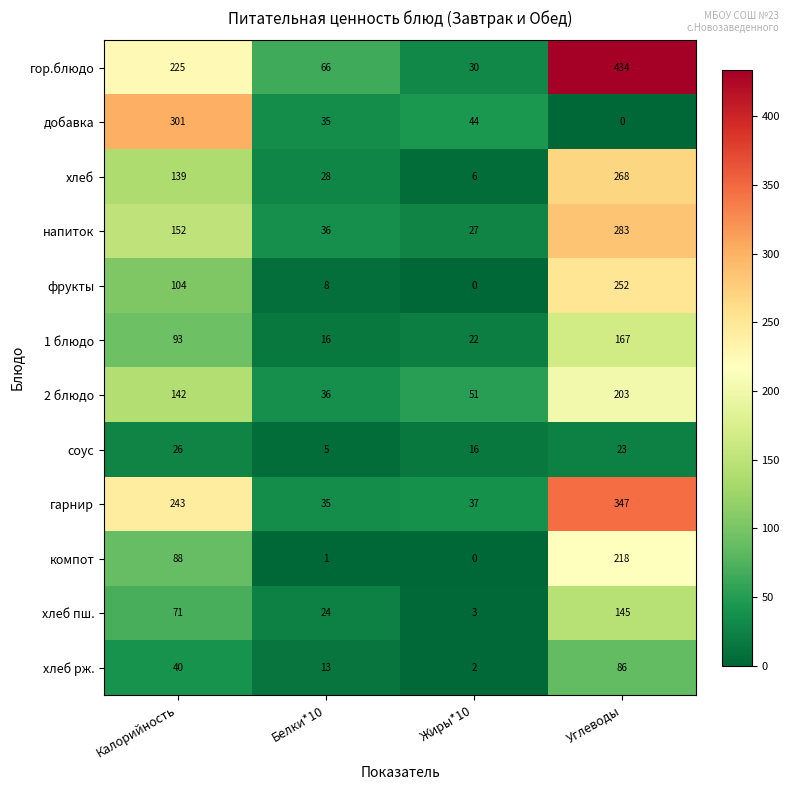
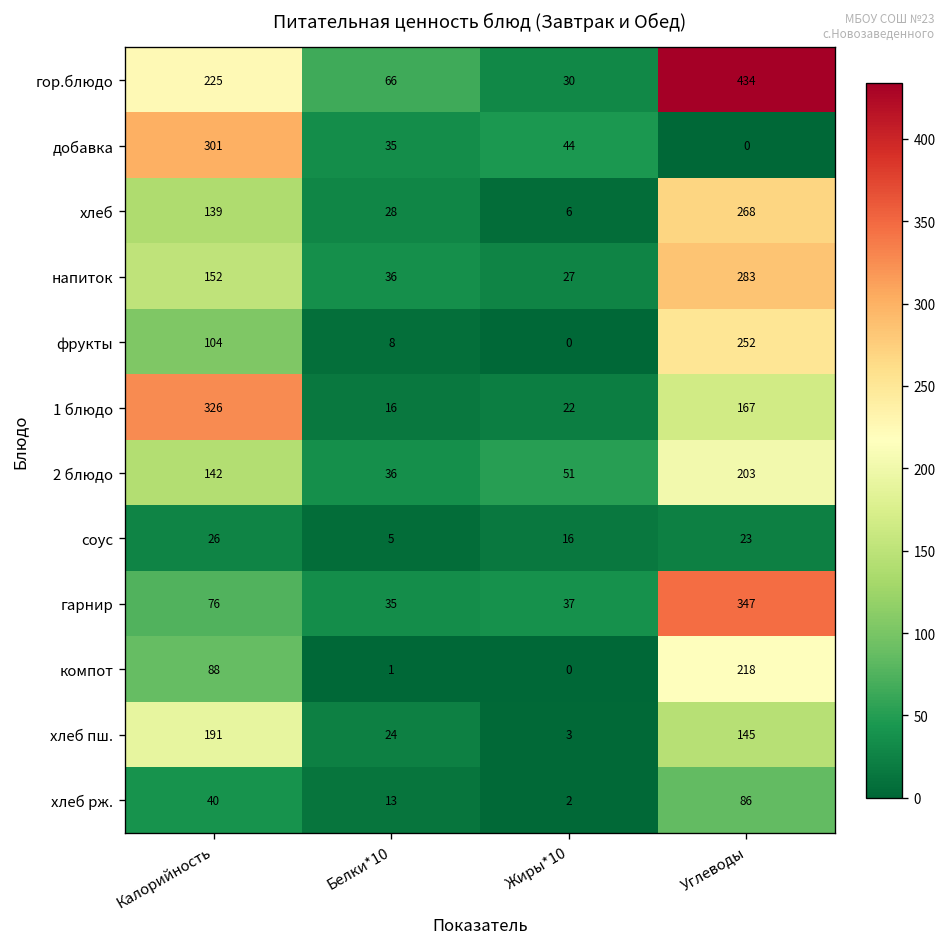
1 блюдо, Калорийность: 93 -> 326
гарнир, Калорийность: 243 -> 76
хлеб пш., Калорийность: 71 -> 191
